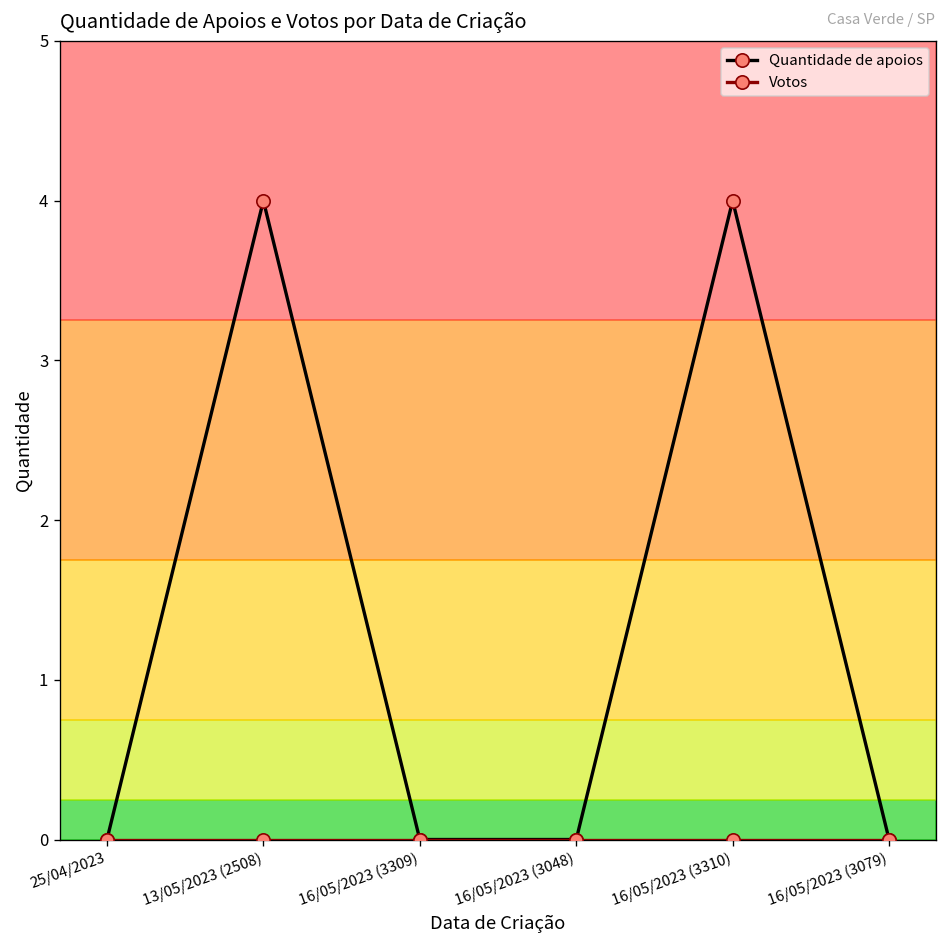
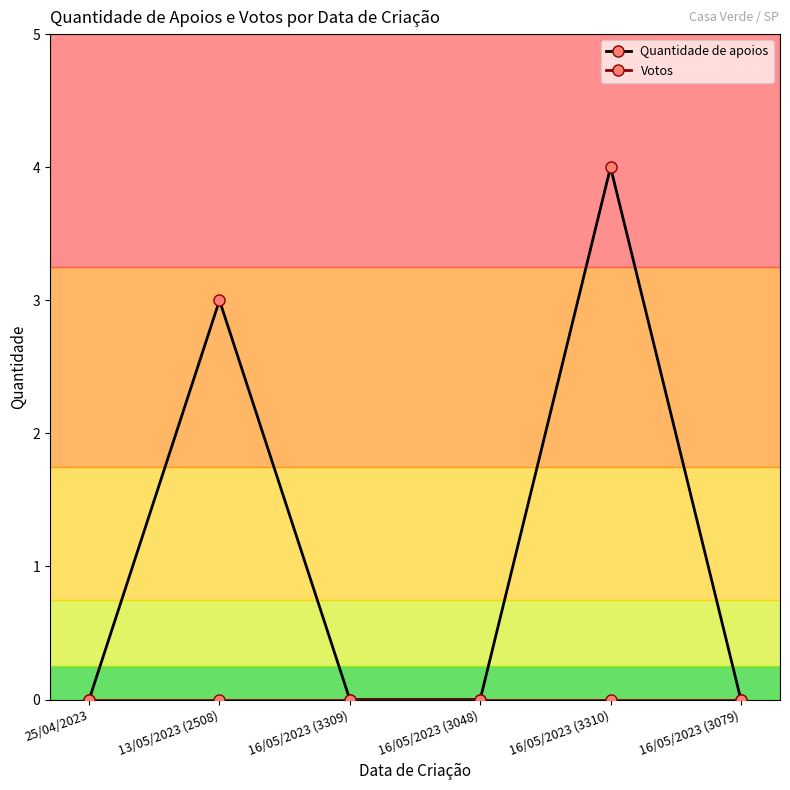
Quantidade de apoios, 13/05/2023 (2508): 4 -> 3
